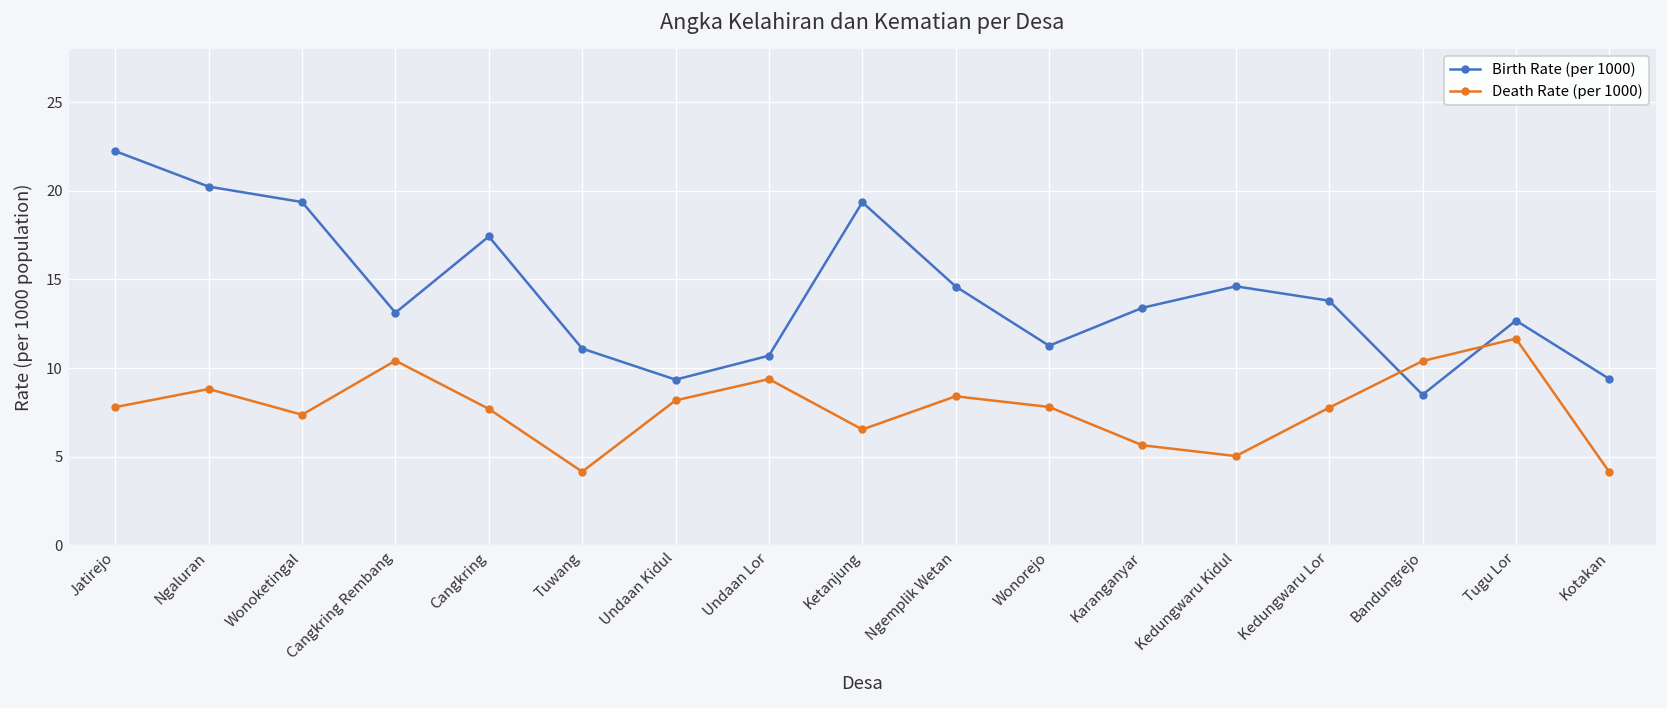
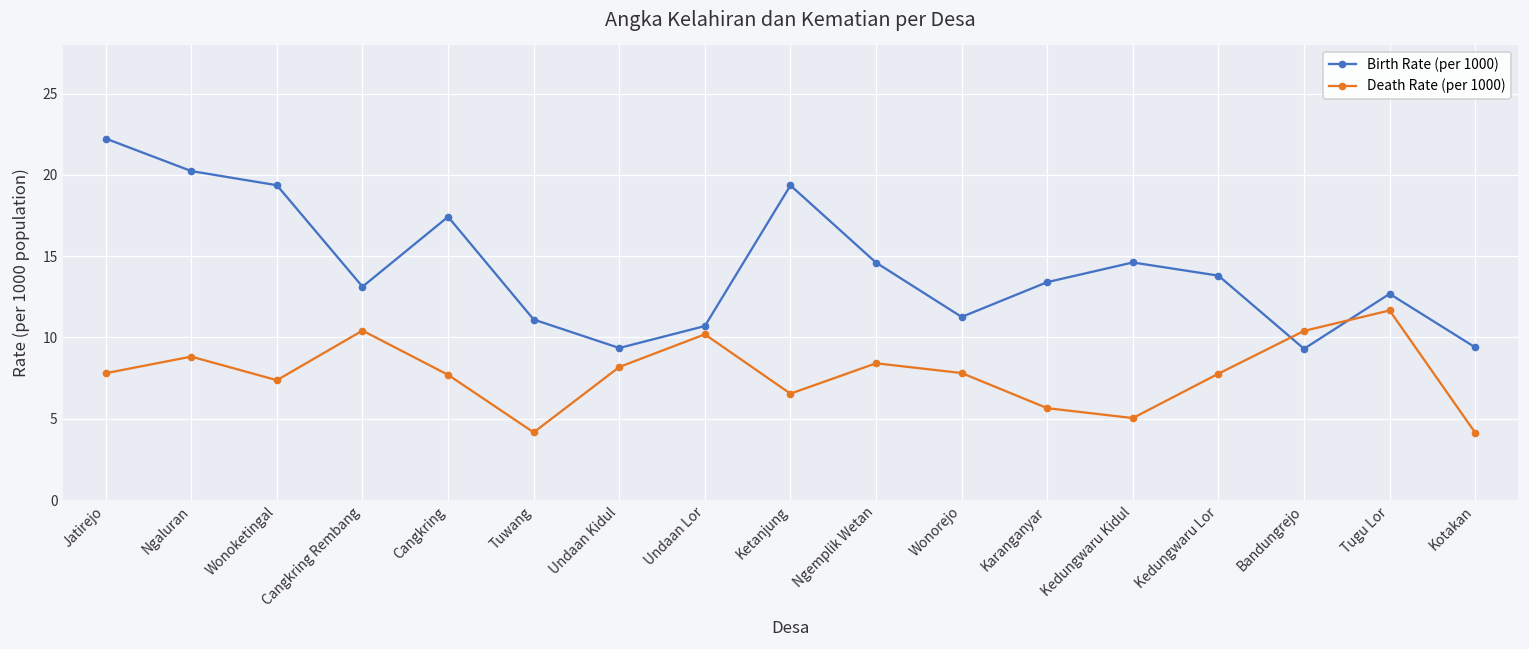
Death Rate (per 1000), Undaan Lor: 9.4 -> 10.2
Birth Rate (per 1000), Bandungrejo: 8.5 -> 9.3
